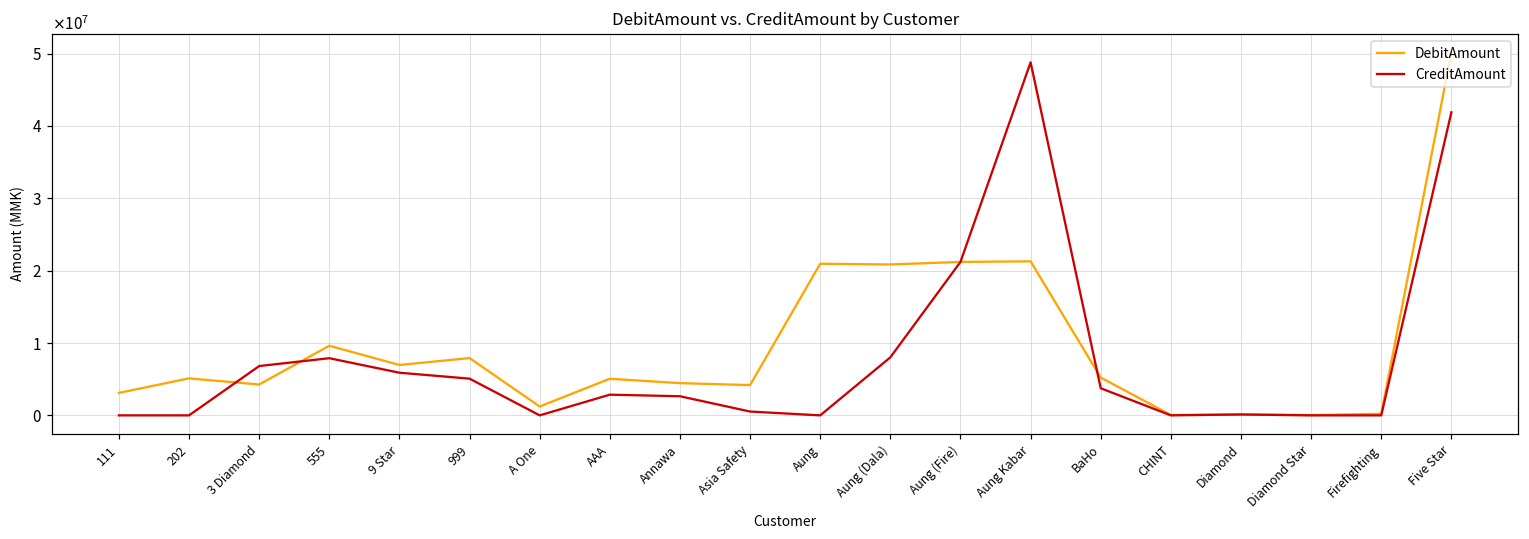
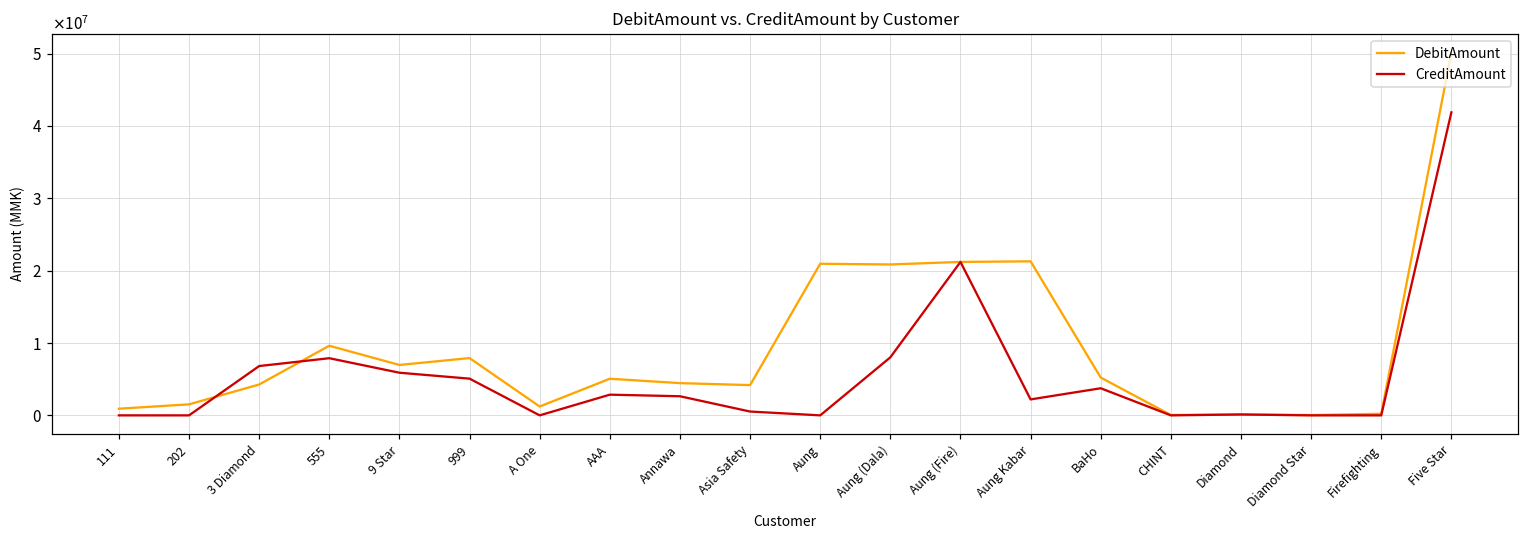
DebitAmount, 111: 3000000 -> 1000000
DebitAmount, 202: 5000000 -> 2000000
CreditAmount, Aung Kabar: 49000000 -> 2000000
